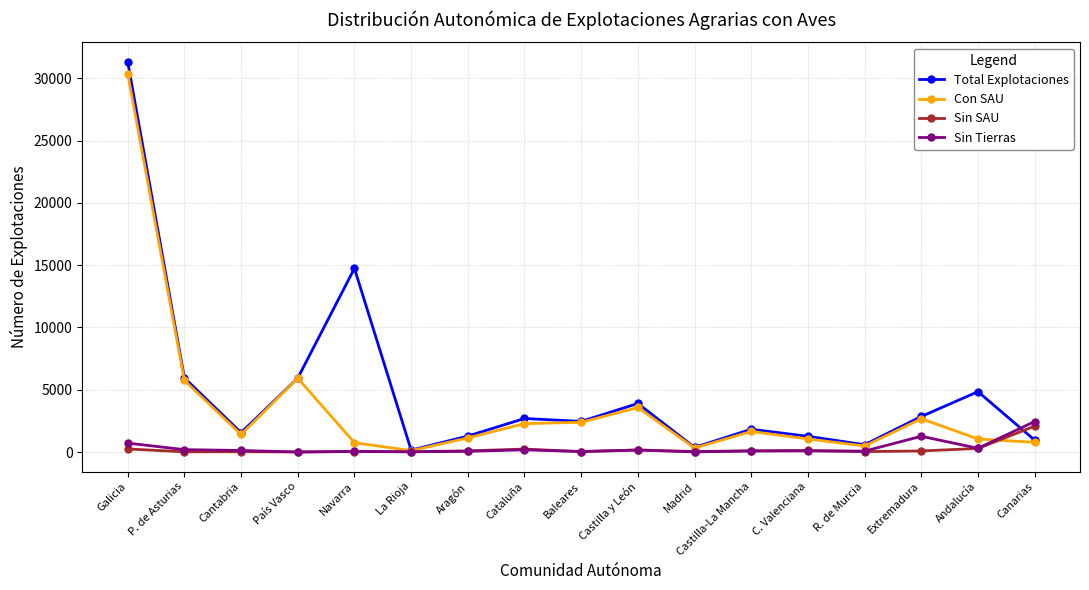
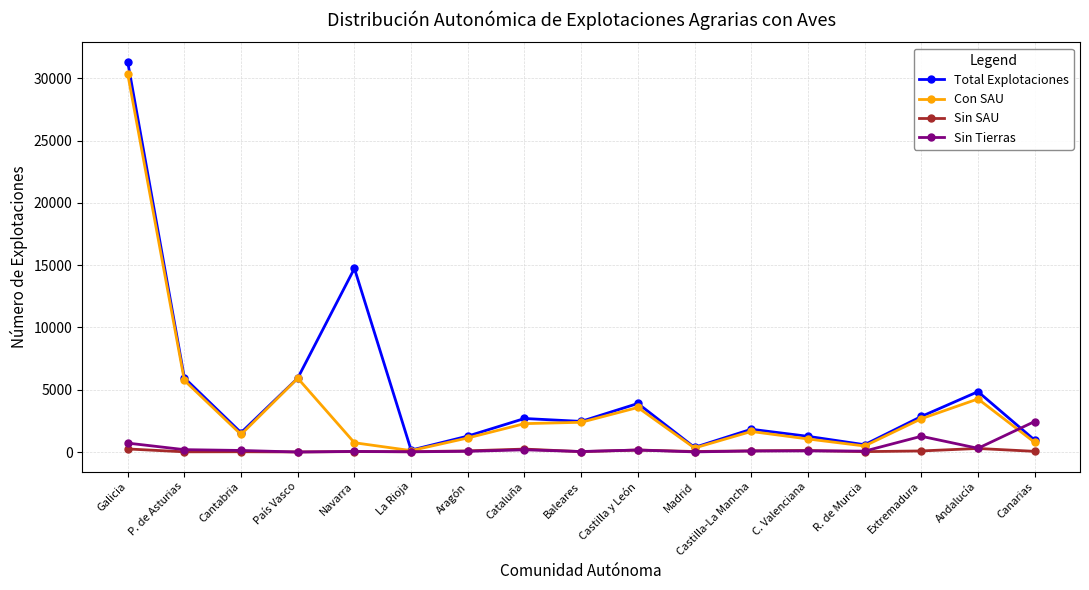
Con SAU, Andalucía: 1100 -> 4300
Sin SAU, Canarias: 2100 -> 100
